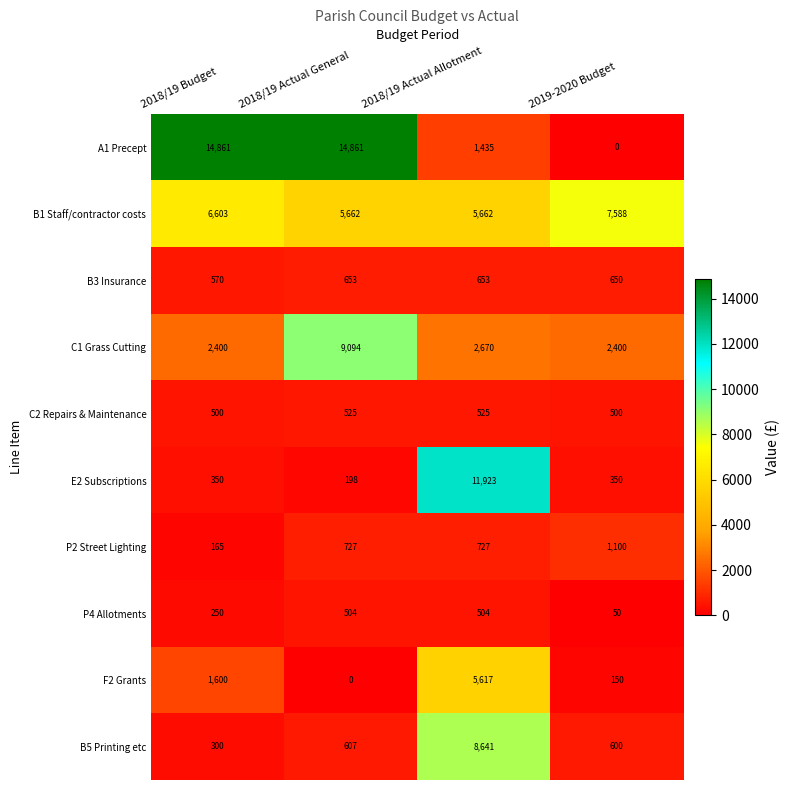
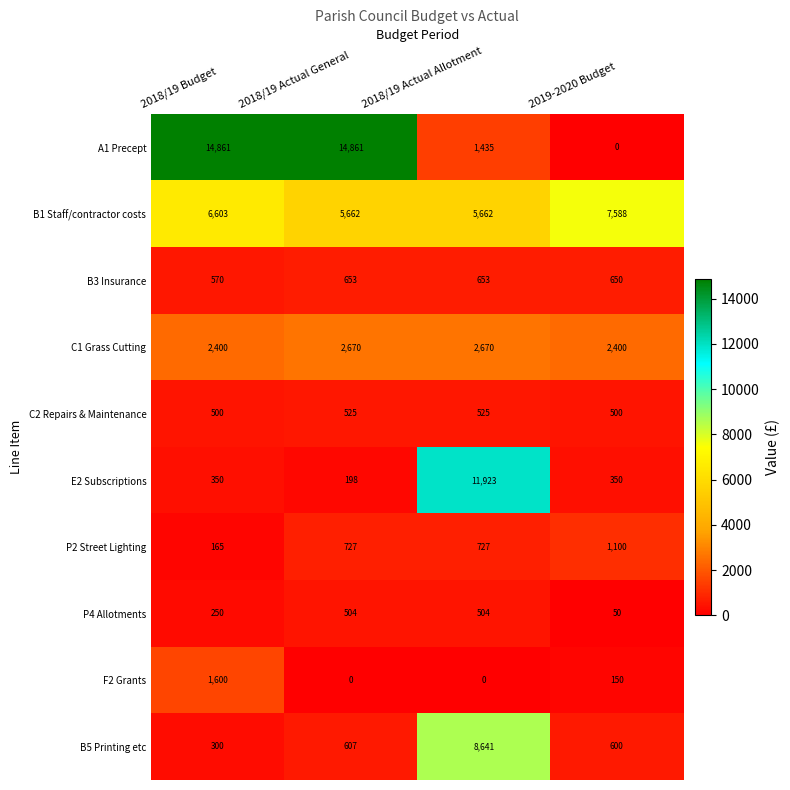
C1 Grass Cutting, 2018/19 Actual General: 9,094 -> 2,670
F2 Grants, 2018/19 Actual Allotment: 5,617 -> 0
